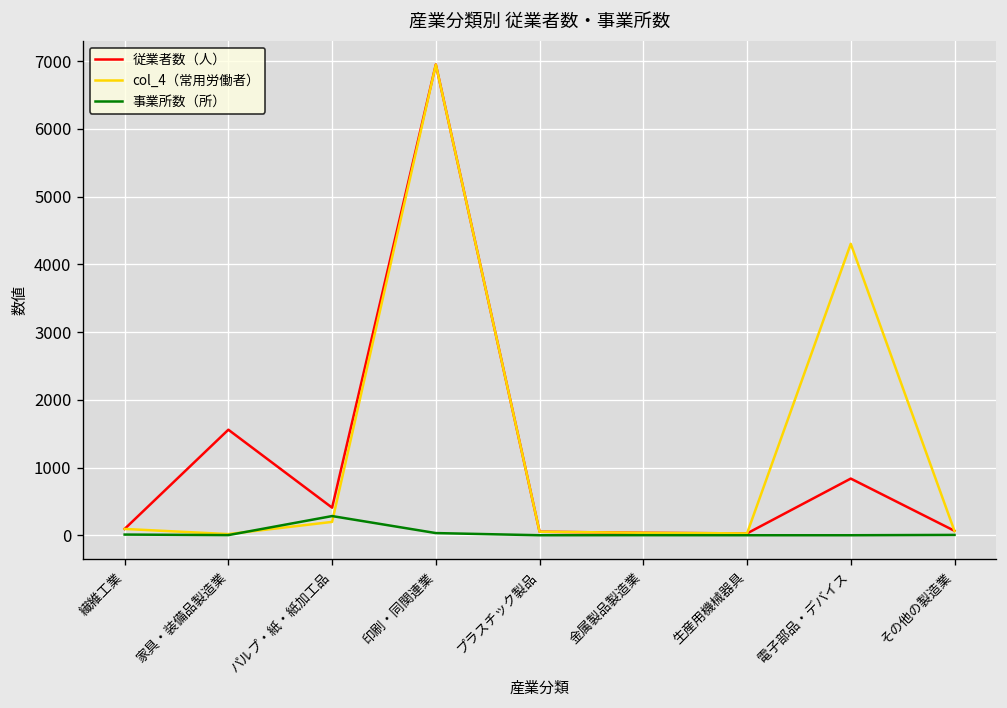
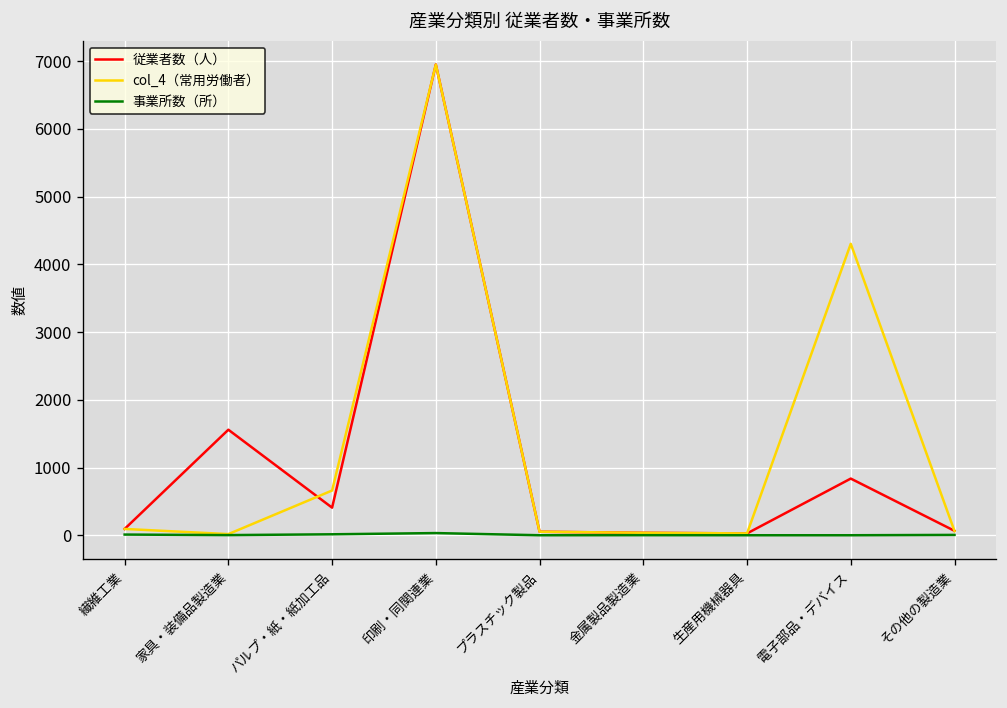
col_4（常用労働者）, パルプ・紙・紙加工品: 200 -> 700
事業所数（所）, パルプ・紙・紙加工品: 300 -> 0
